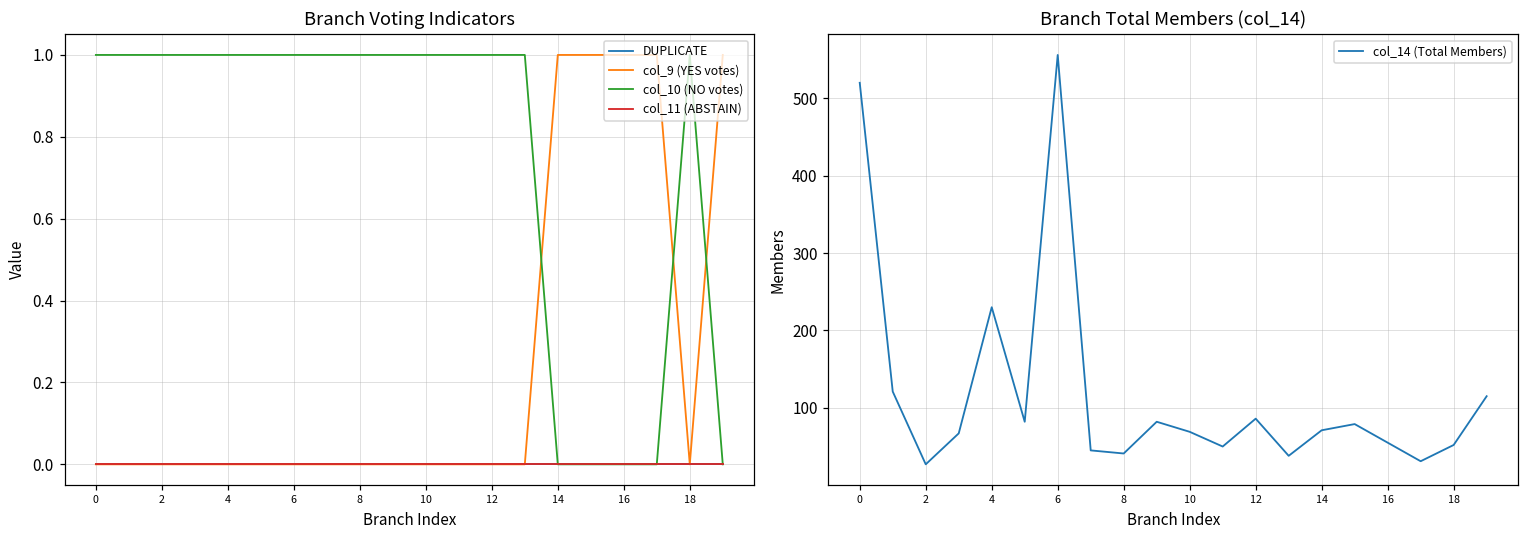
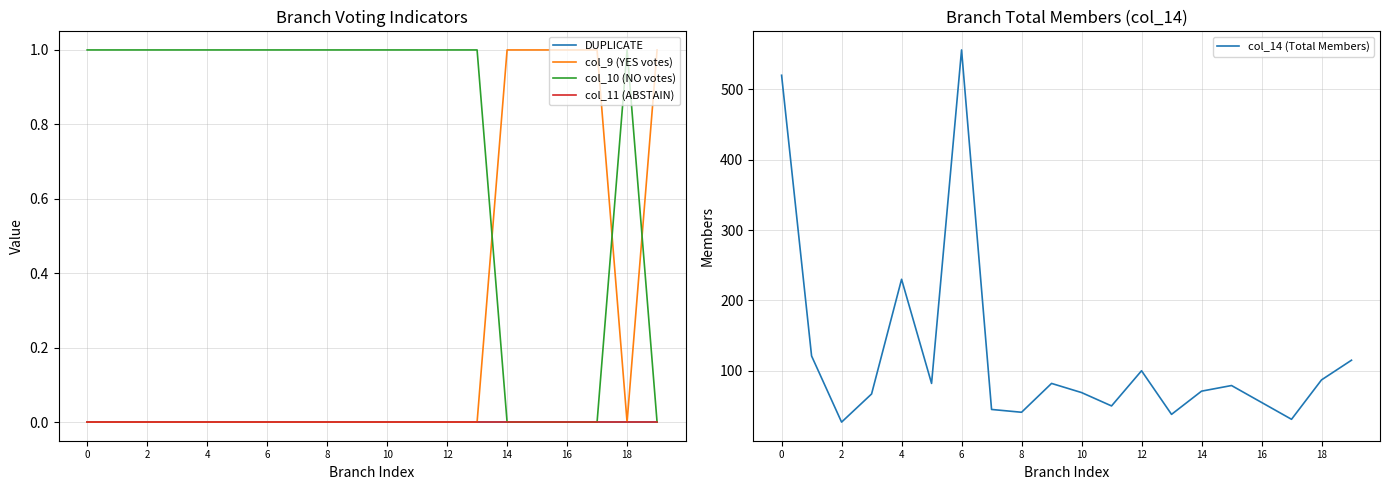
Branch Total Members (col_14), 12: 90 -> 100
Branch Total Members (col_14), 18: 50 -> 90
